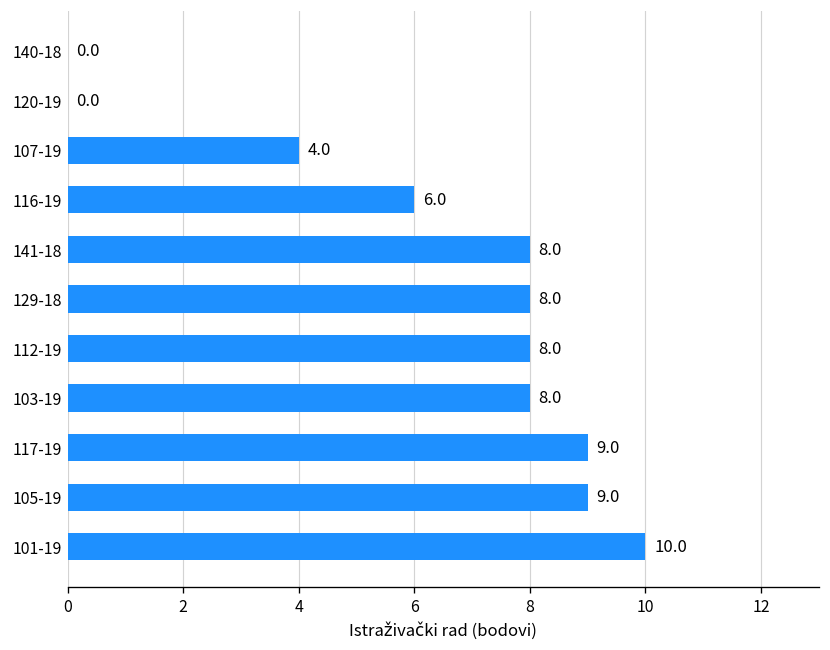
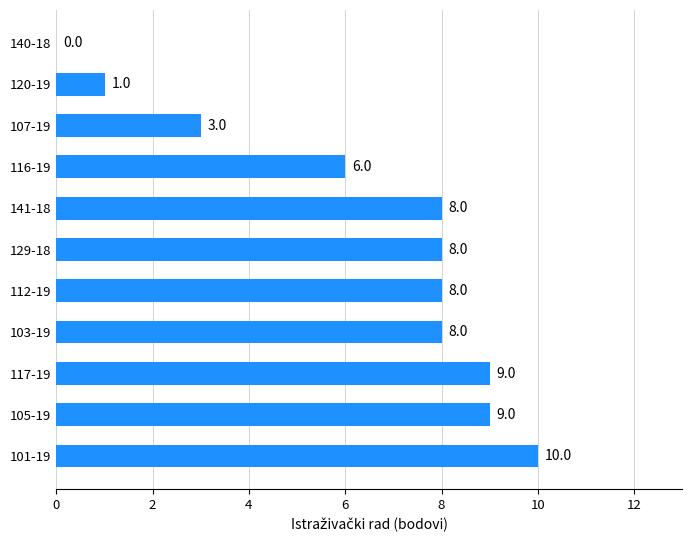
120-19: 0.0 -> 1.0
107-19: 4.0 -> 3.0
